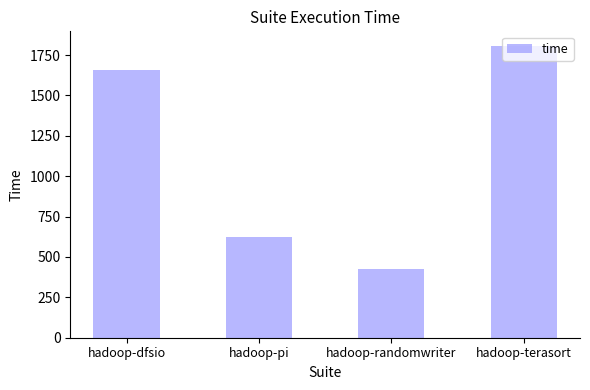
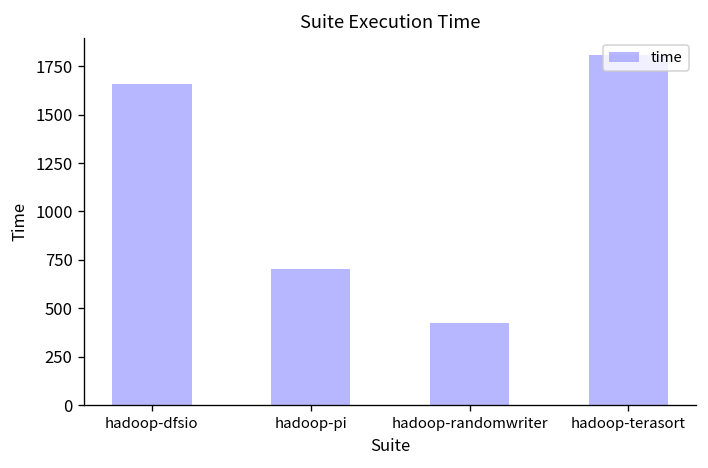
hadoop-pi: 620 -> 700
